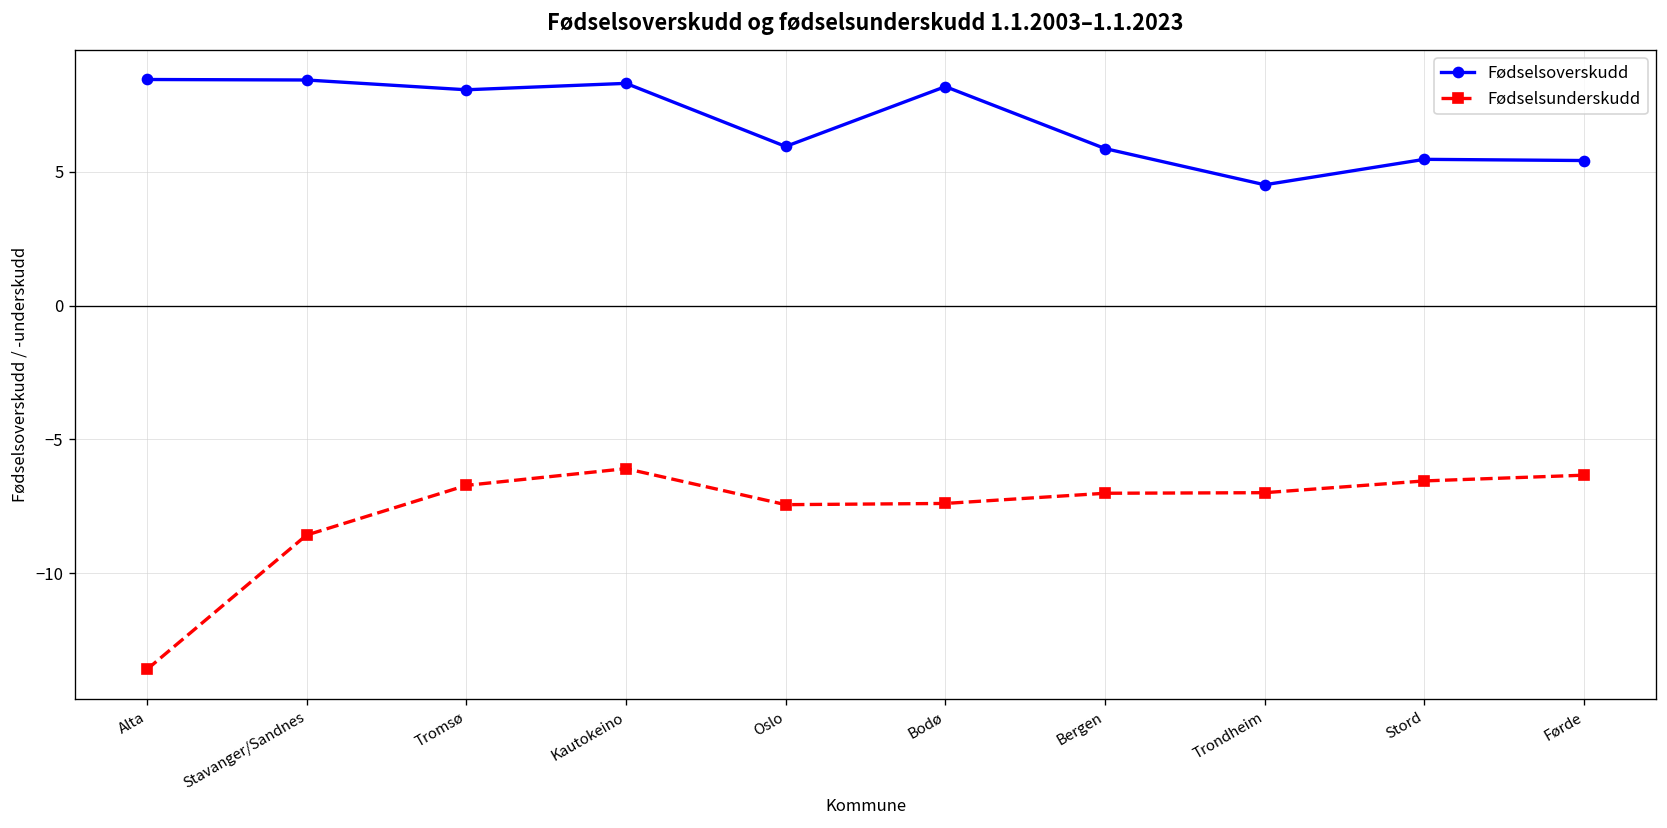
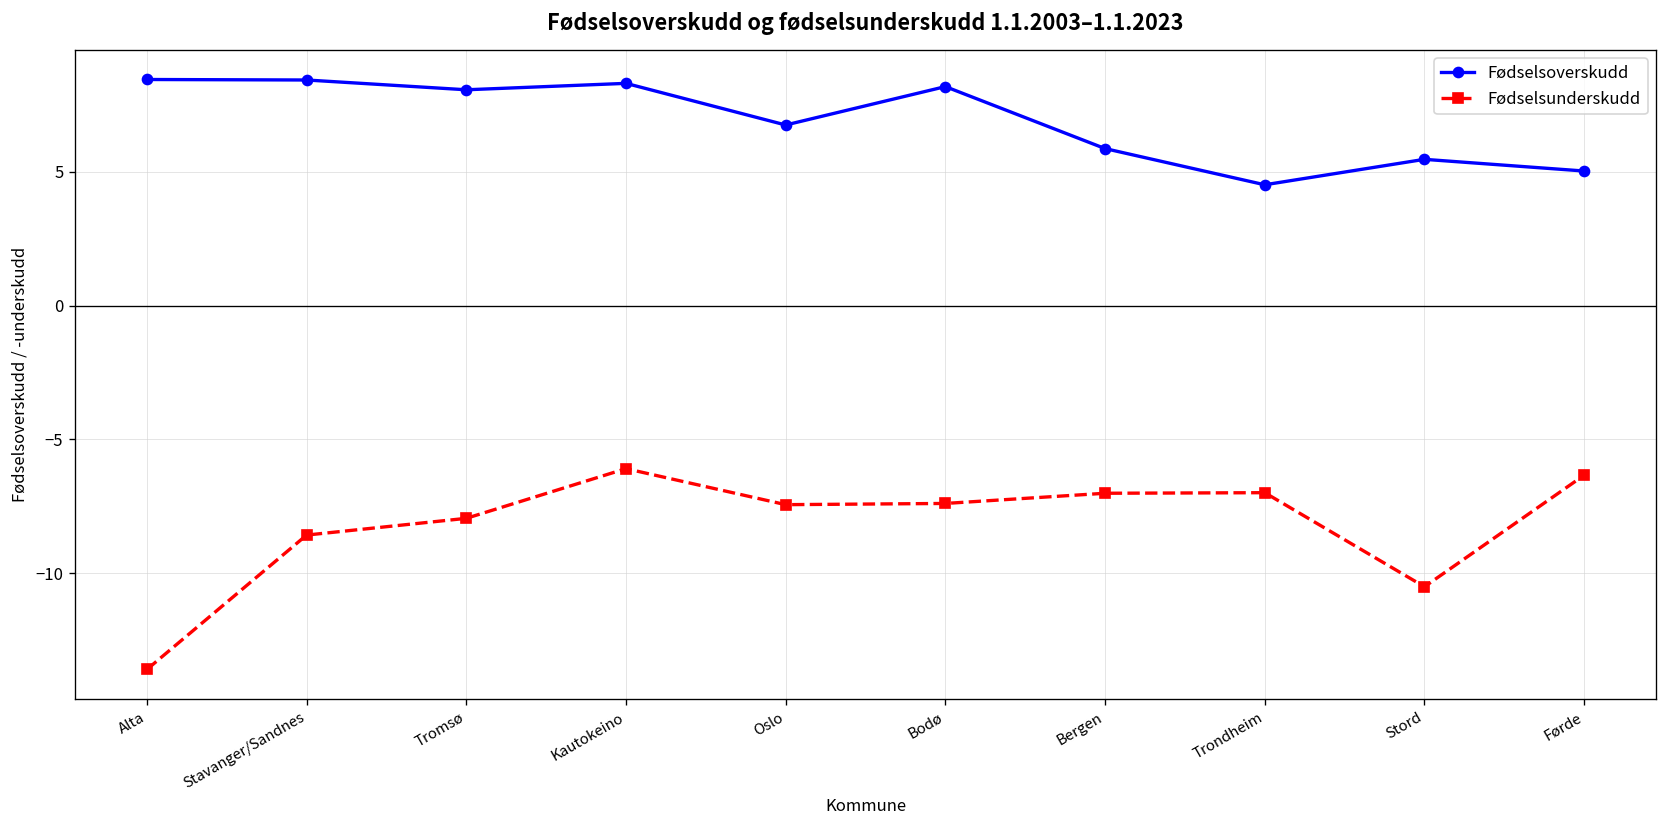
Fødselsunderskudd, Tromsø: -6.7 -> -8.0
Fødselsoverskudd, Oslo: 5.9 -> 6.7
Fødselsunderskudd, Stord: -6.6 -> -10.5
Fødselsoverskudd, Førde: 5.4 -> 5.0
